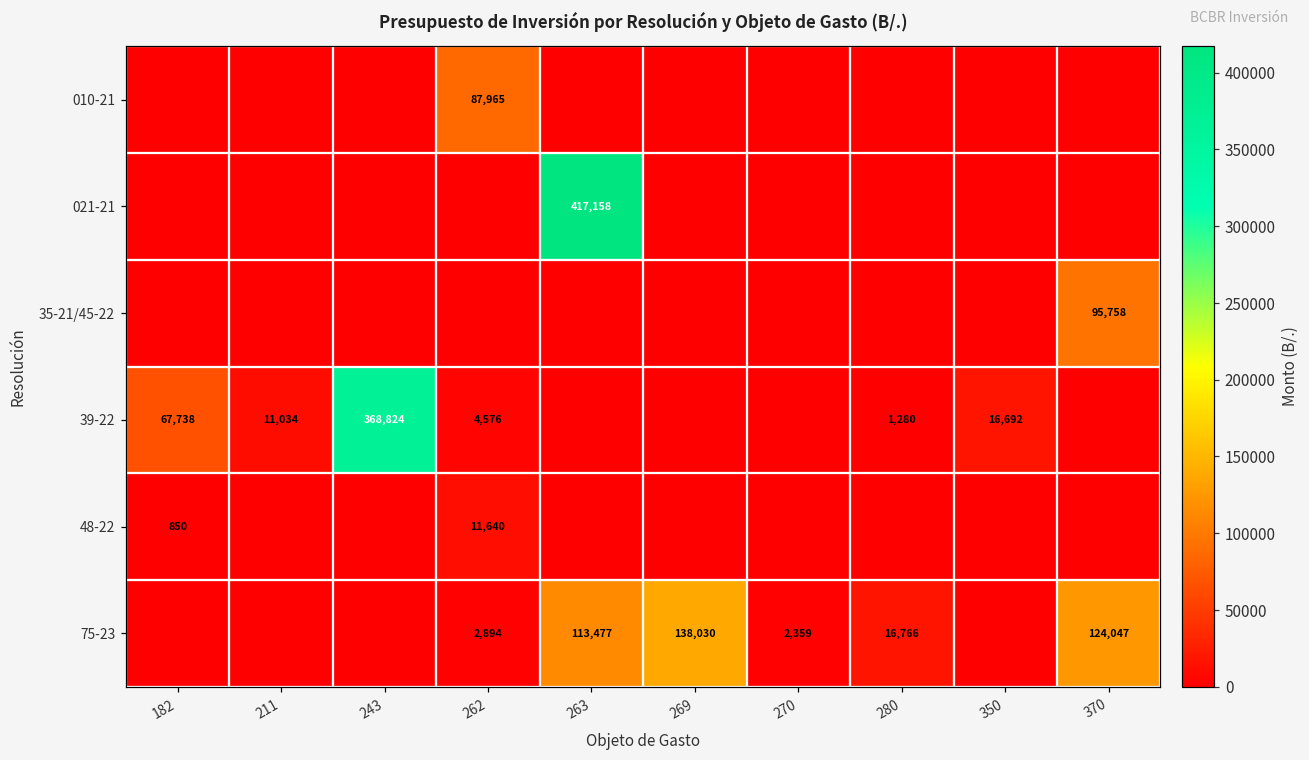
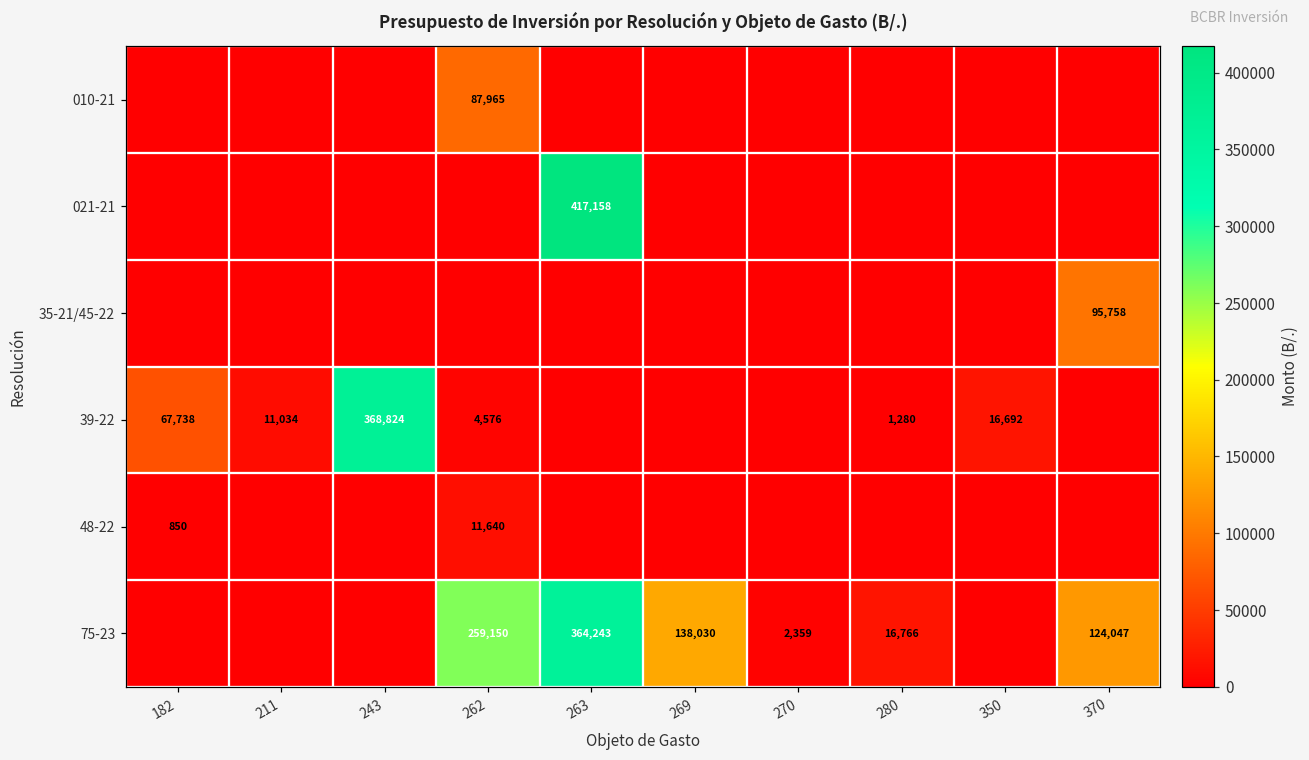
75-23, 262: 2,894 -> 259,150
75-23, 263: 113,477 -> 364,243
